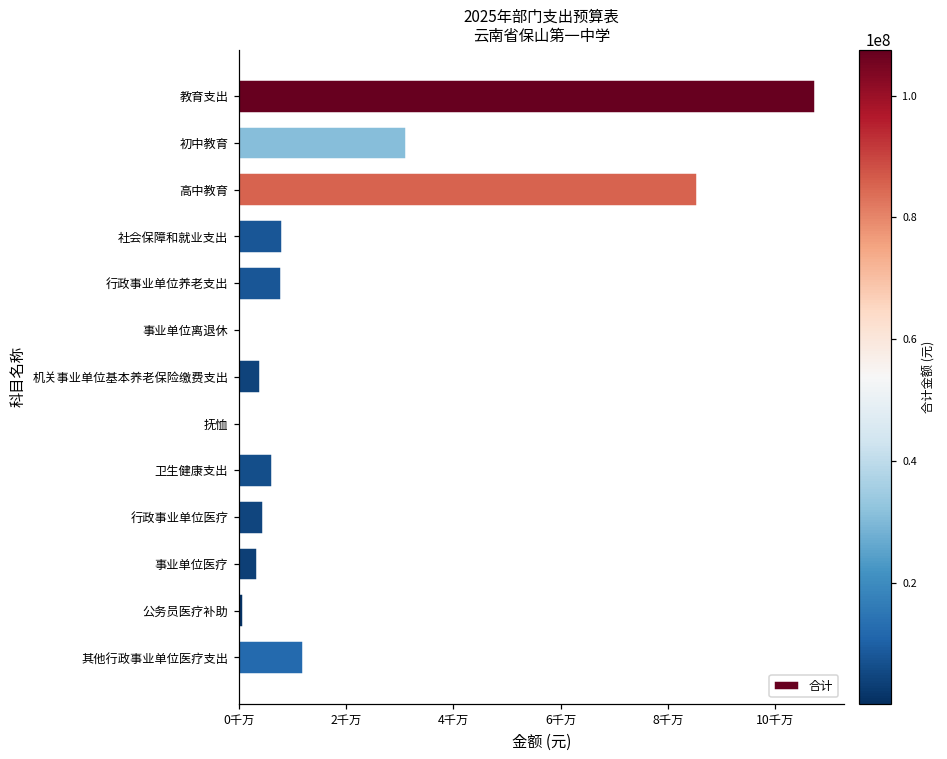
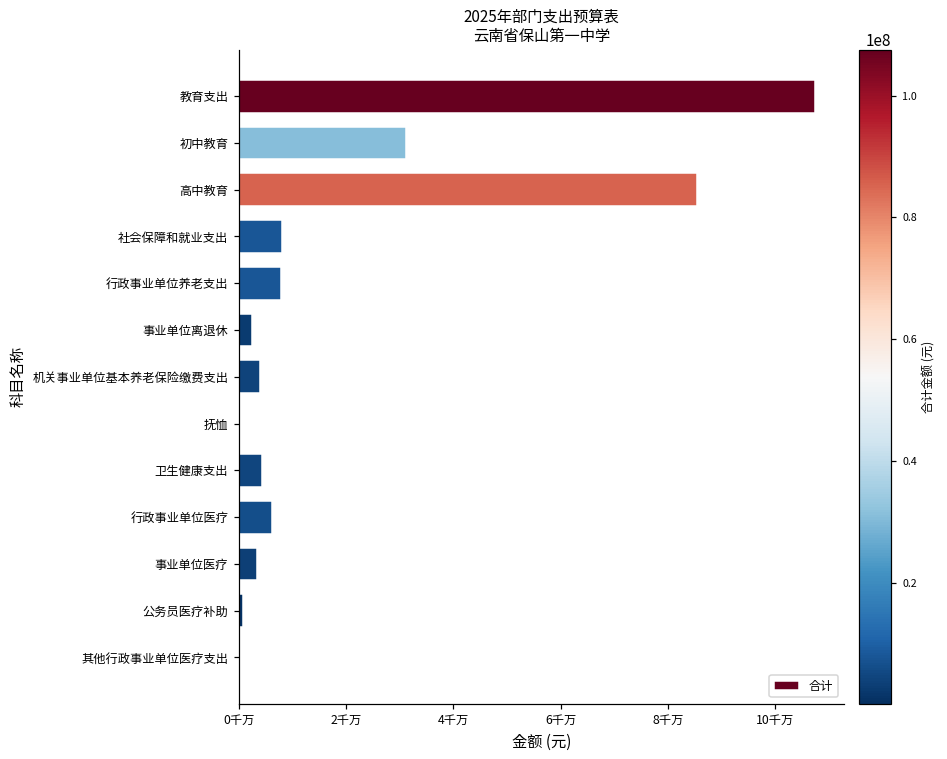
事业单位离退休: 0.0千万 -> 0.2千万
卫生健康支出: 0.6千万 -> 0.4千万
行政事业单位医疗: 0.5千万 -> 0.6千万
其他行政事业单位医疗支出: 1.2千万 -> 0.0千万
